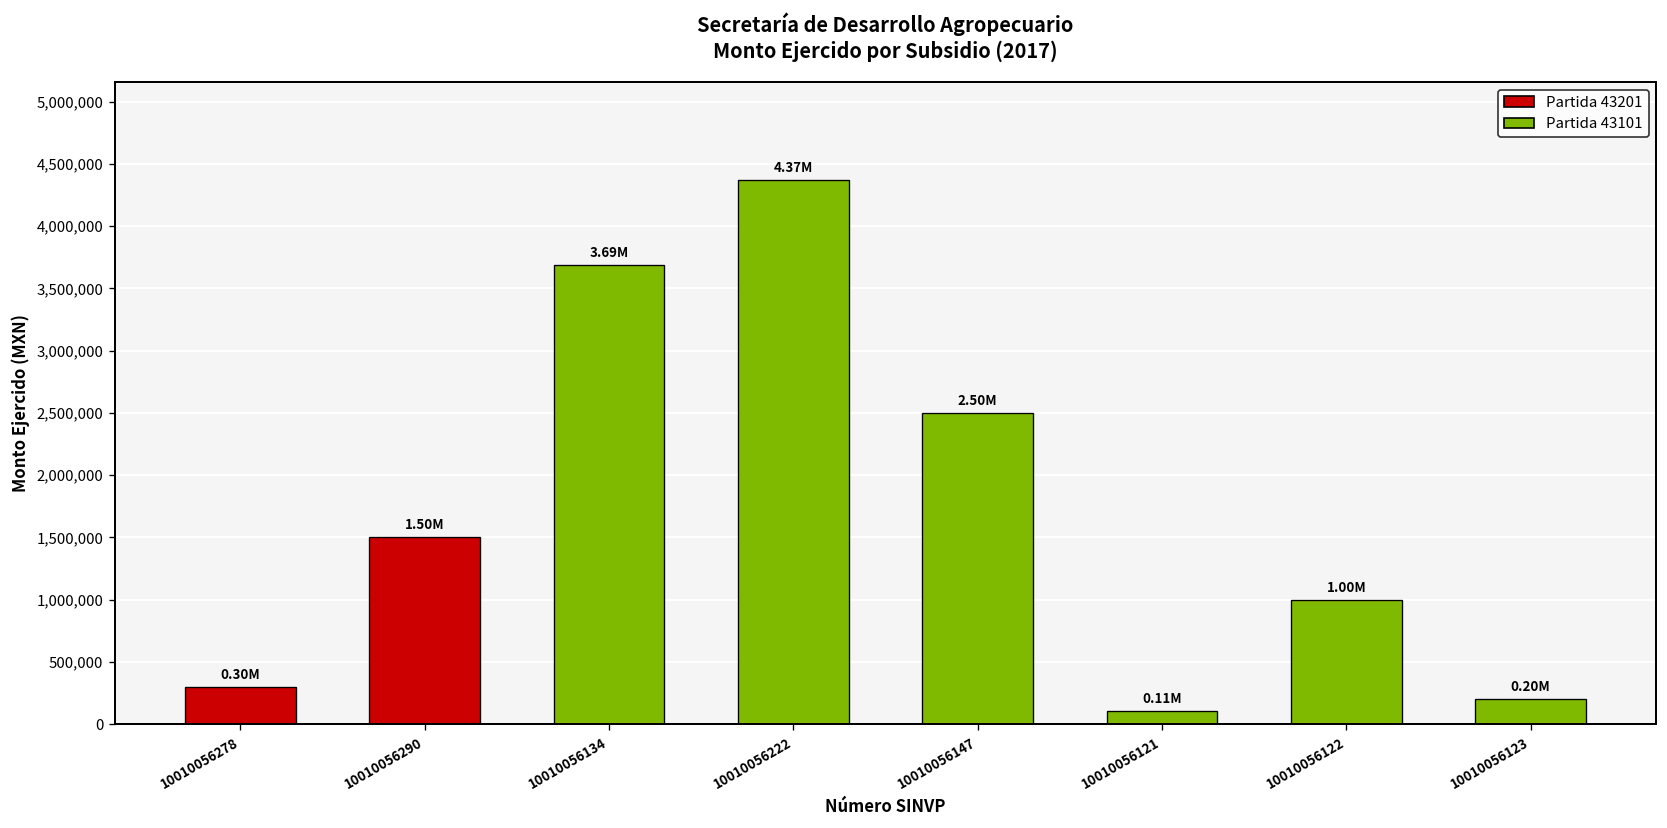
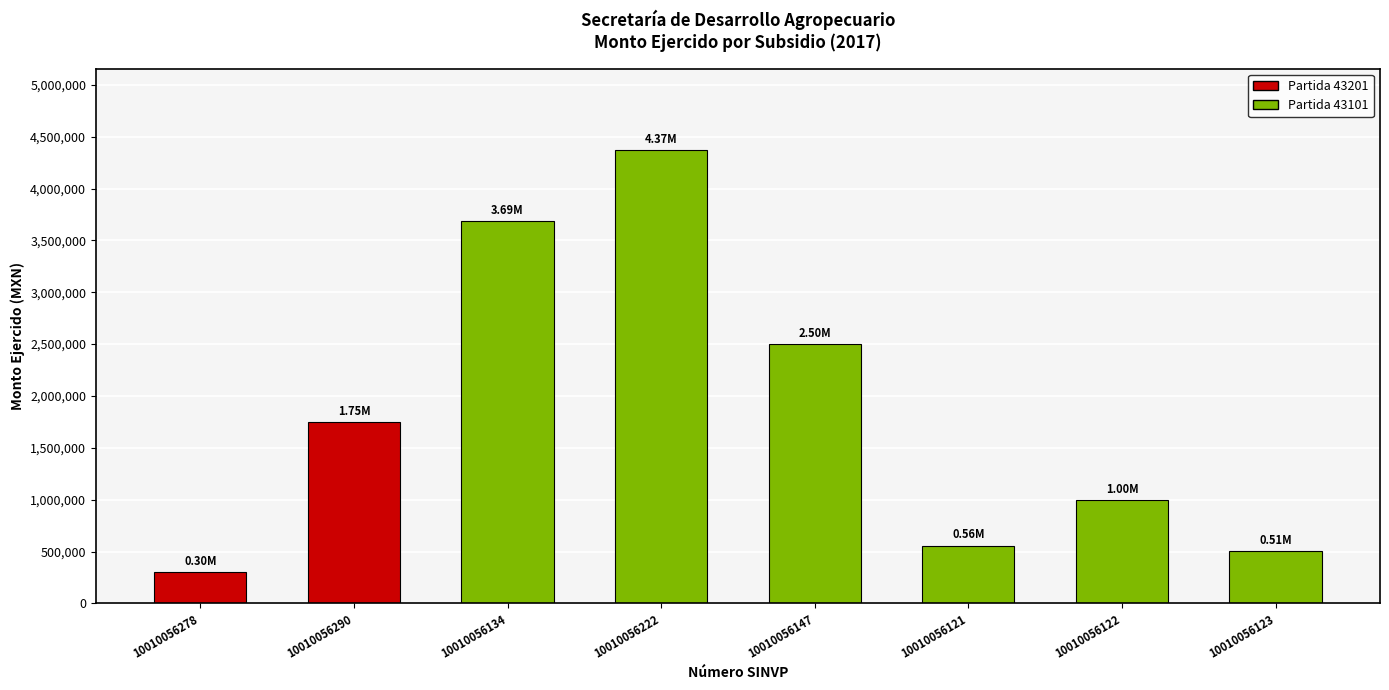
10010056290: 1.50M -> 1.75M
10010056121: 0.11M -> 0.56M
10010056123: 0.20M -> 0.51M
